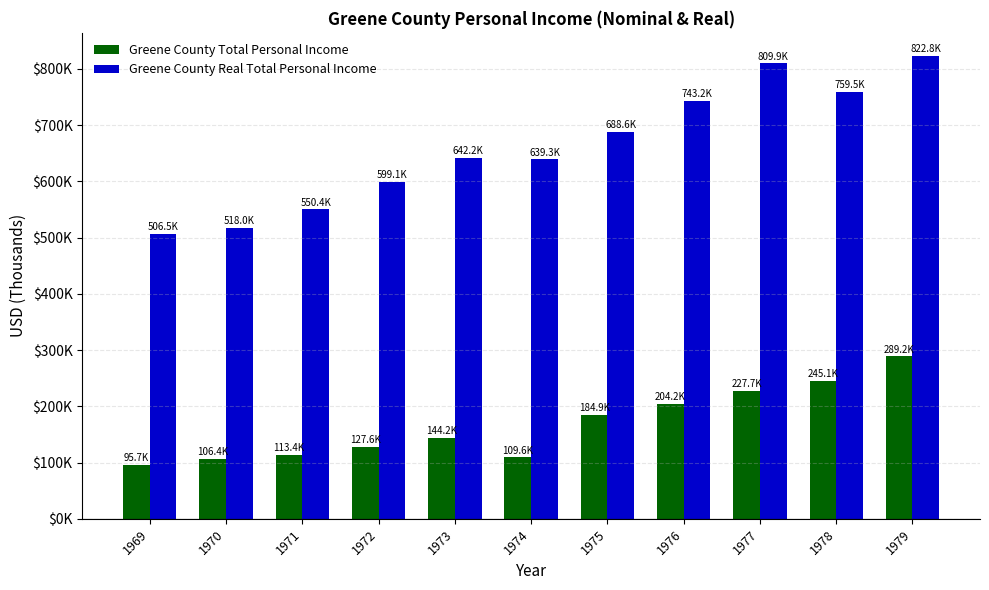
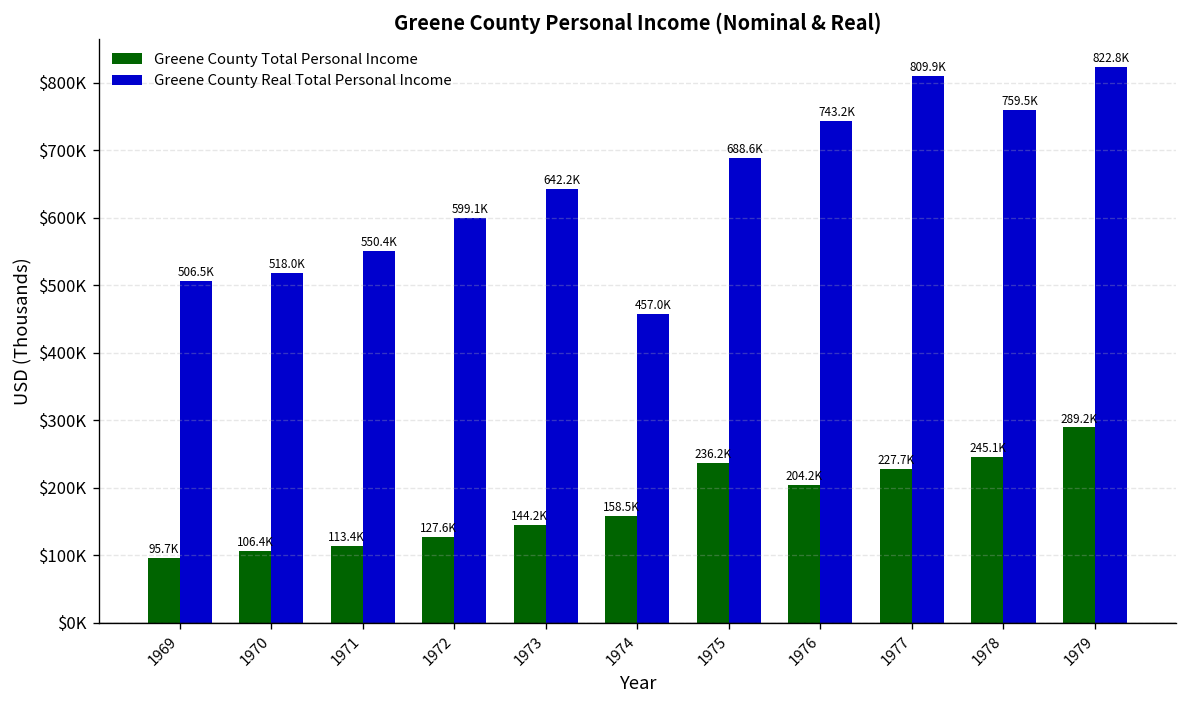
Greene County Total Personal Income, 1974: 109.6K -> 158.5K
Greene County Real Total Personal Income, 1974: 639.3K -> 457.0K
Greene County Total Personal Income, 1975: 184.9K -> 236.2K
